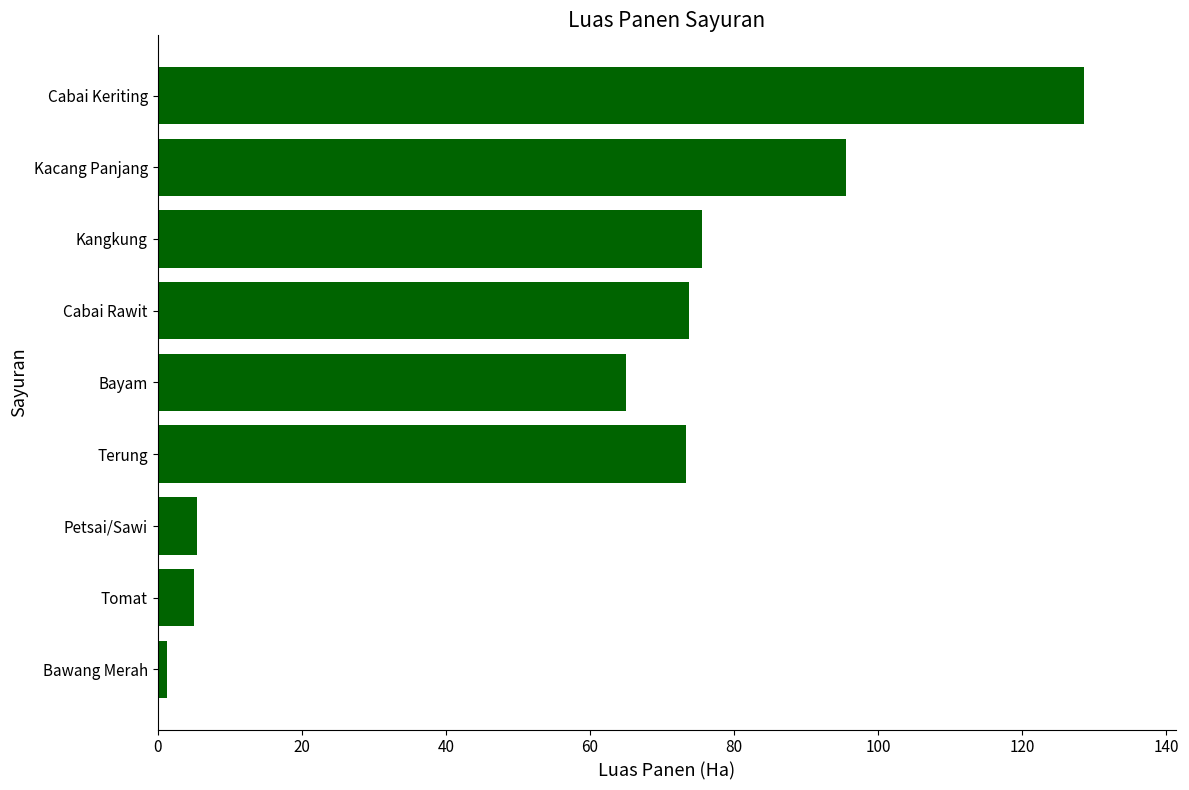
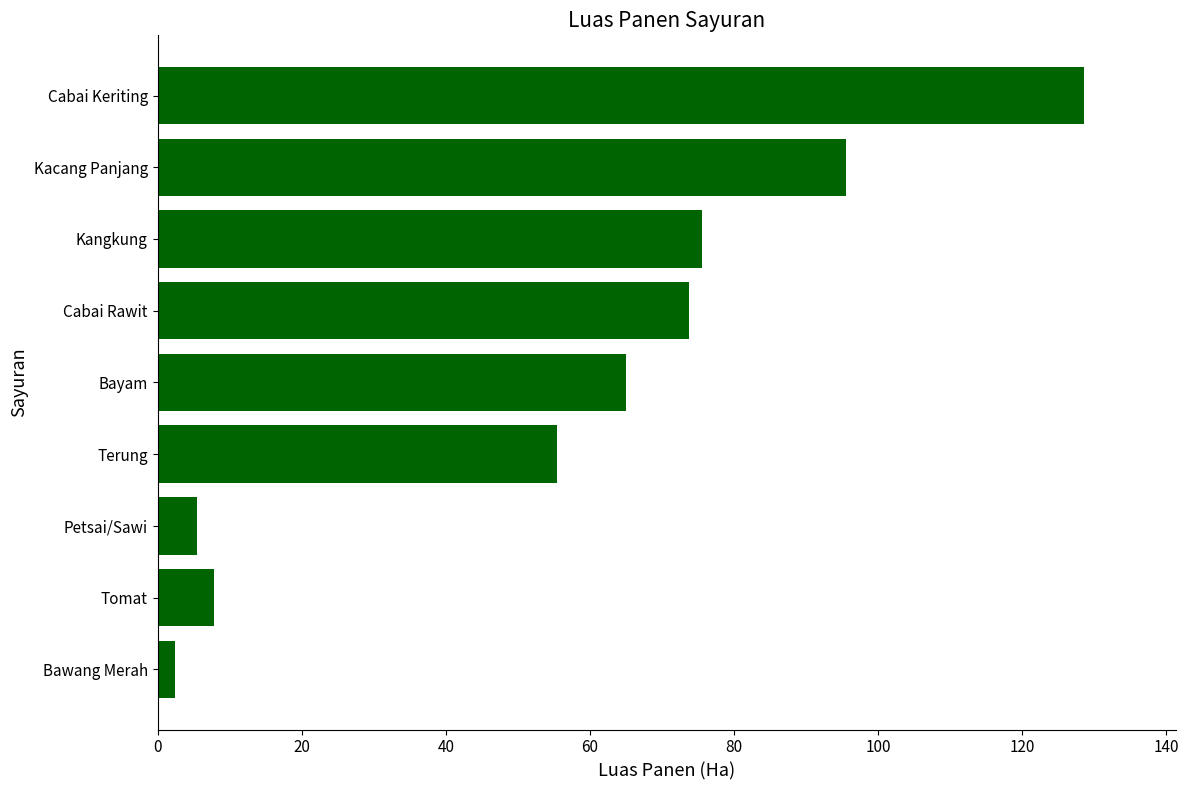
Terung: 73 -> 56
Tomat: 5 -> 8
Bawang Merah: 1 -> 2
